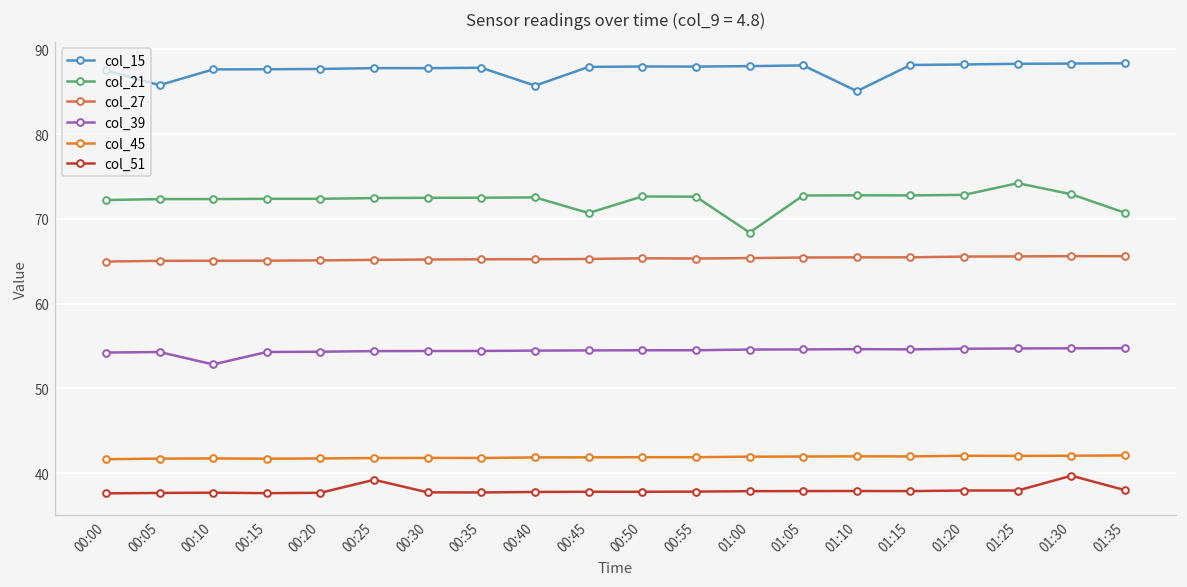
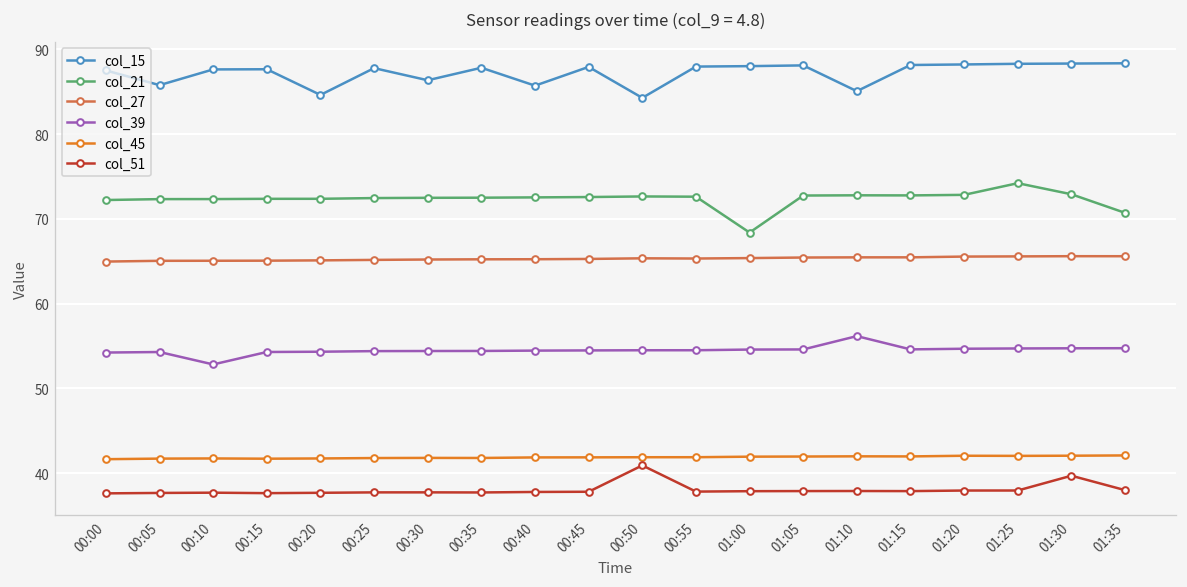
col_15, 00:20: 88 -> 85
col_51, 00:25: 39 -> 38
col_15, 00:30: 88 -> 86
col_21, 00:45: 71 -> 73
col_15, 00:50: 88 -> 84
col_51, 00:50: 38 -> 41
col_39, 01:10: 55 -> 56
